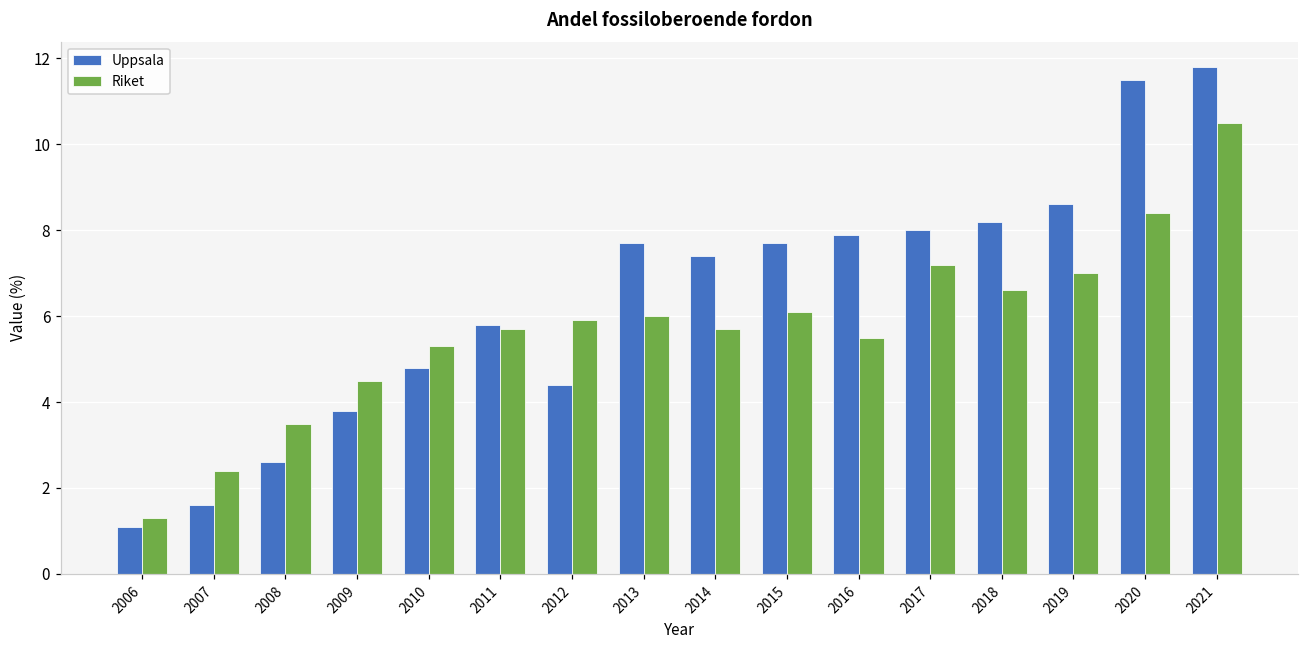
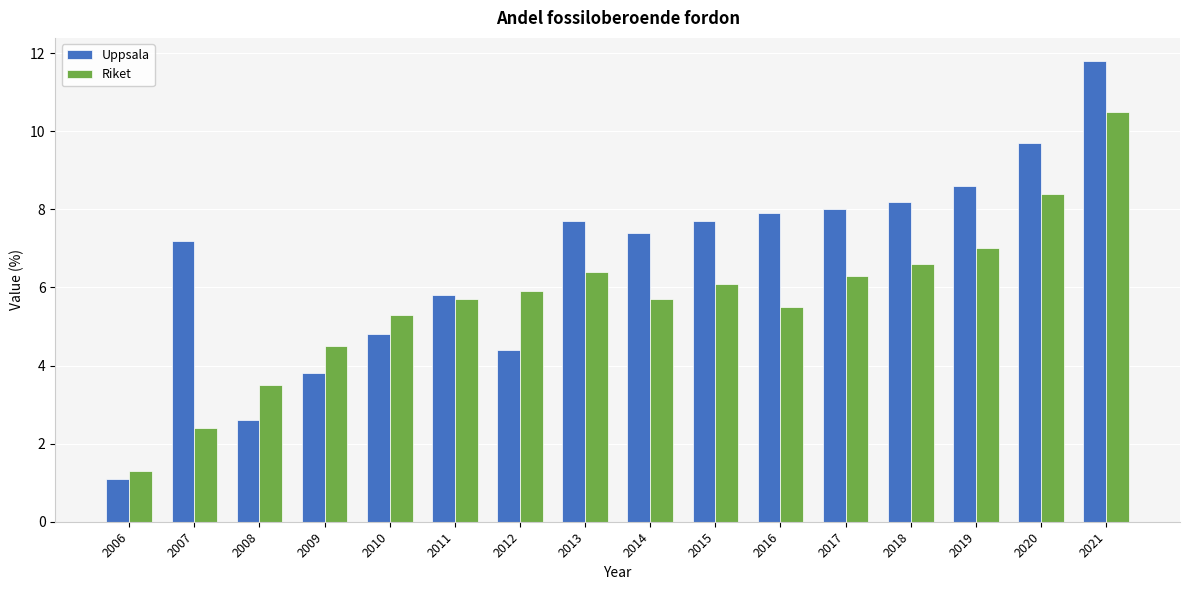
Uppsala, 2007: 1.6 -> 7.2
Riket, 2013: 6.0 -> 6.4
Riket, 2017: 7.2 -> 6.3
Uppsala, 2020: 11.5 -> 9.7
